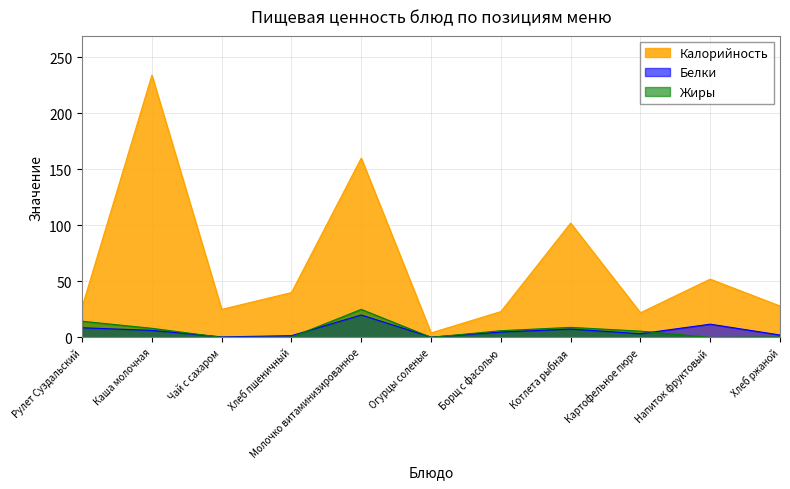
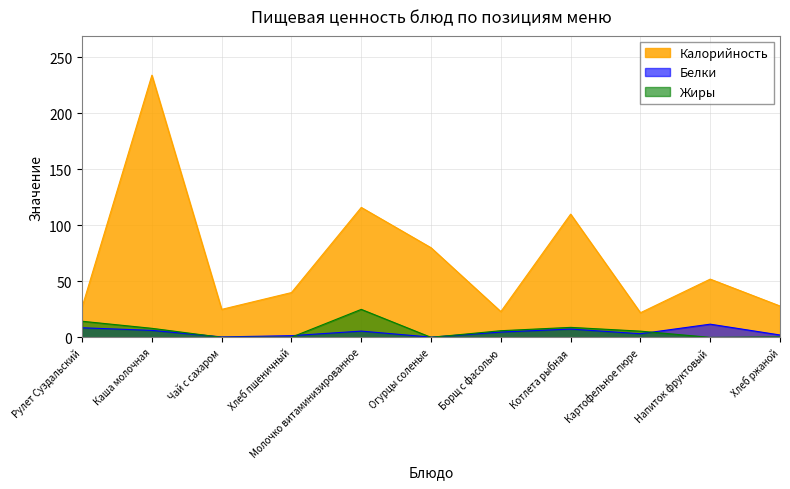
Калорийность, Молочко витаминизированное: 160 -> 116
Белки, Молочко витаминизированное: 20 -> 6
Калорийность, Огурцы соленые: 4 -> 80
Калорийность, Котлета рыбная: 102 -> 110
